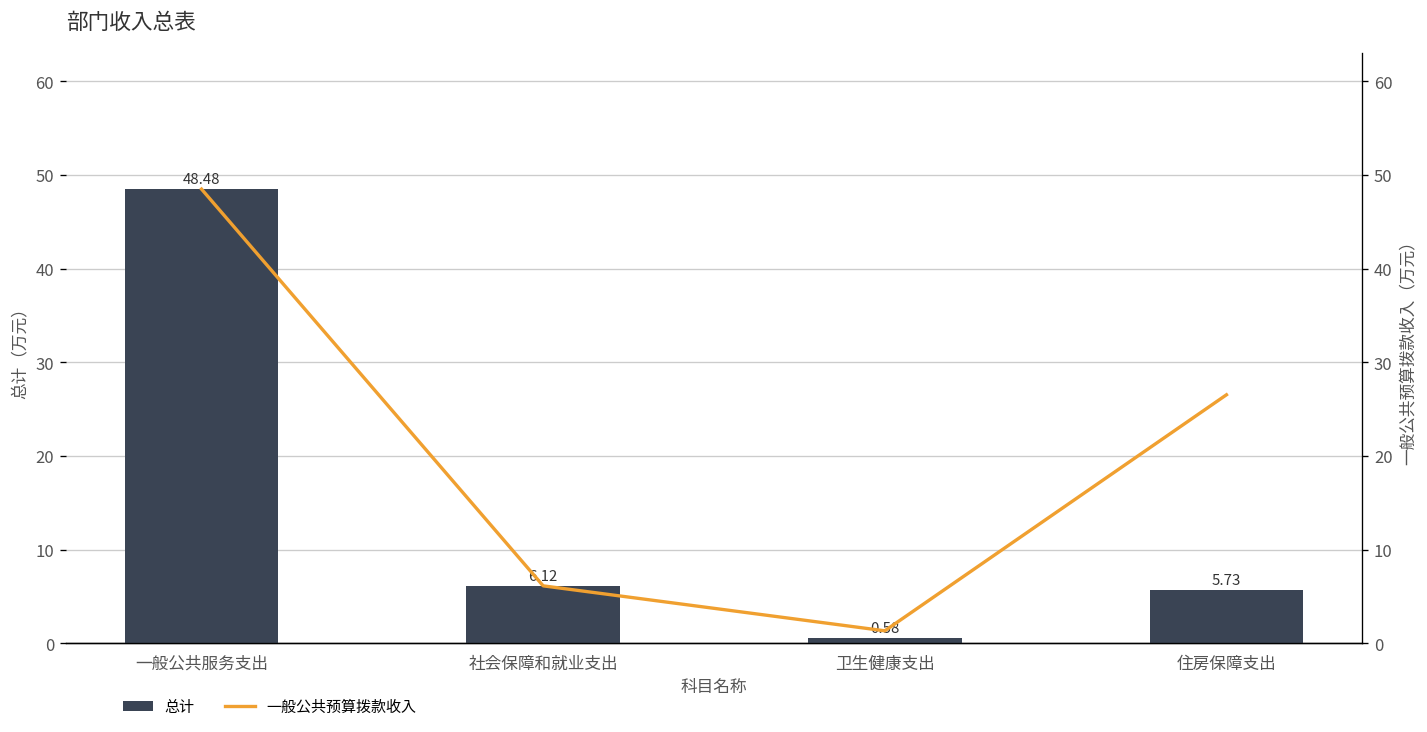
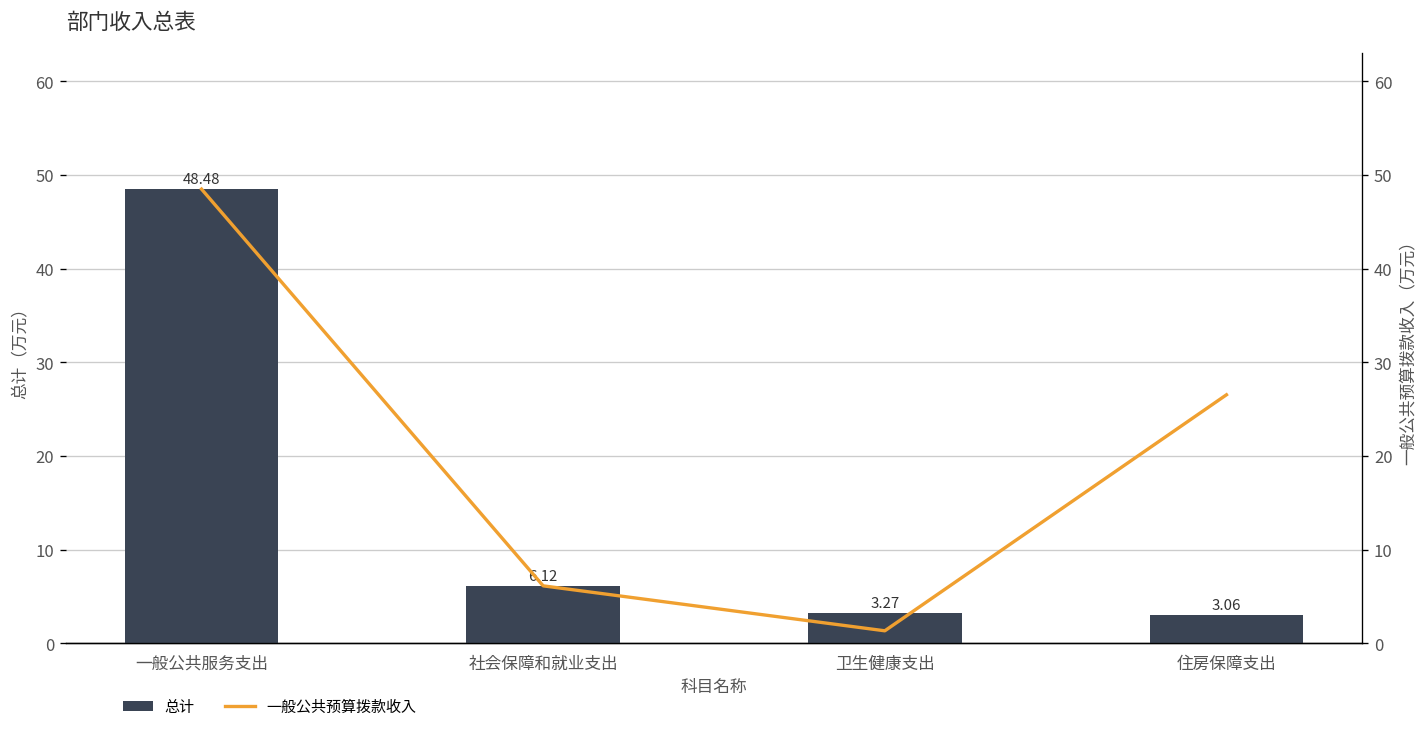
总计, 卫生健康支出: 0.58 -> 3.27
总计, 住房保障支出: 5.73 -> 3.06
